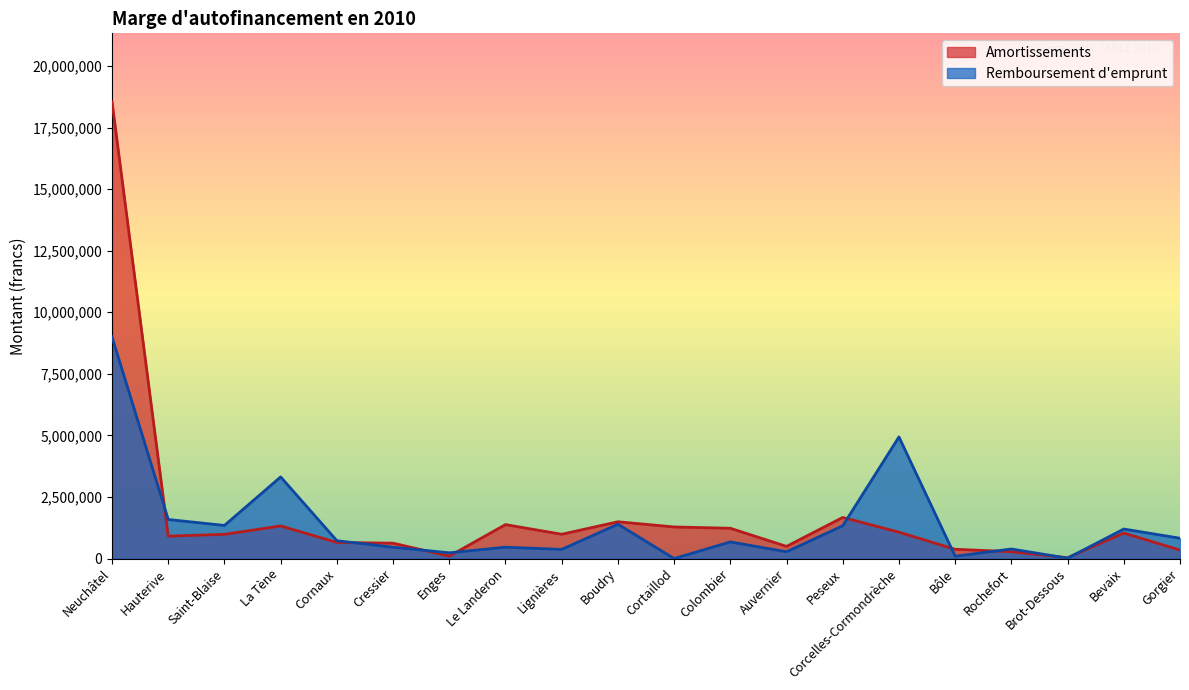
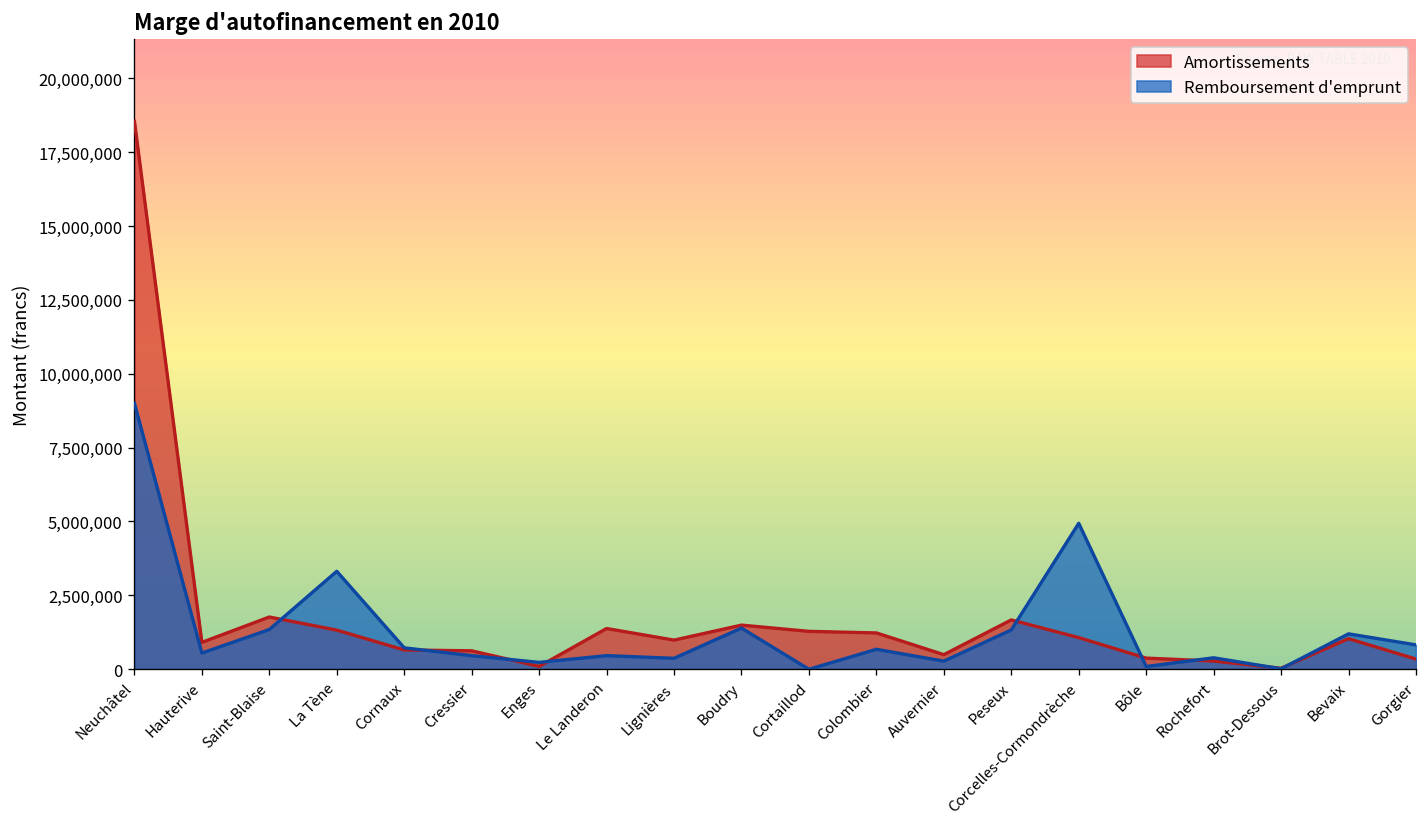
Remboursement d'emprunt, Hauterive: 1,600,000 -> 500,000
Amortissements, Saint-Blaise: 1,000,000 -> 1,800,000
